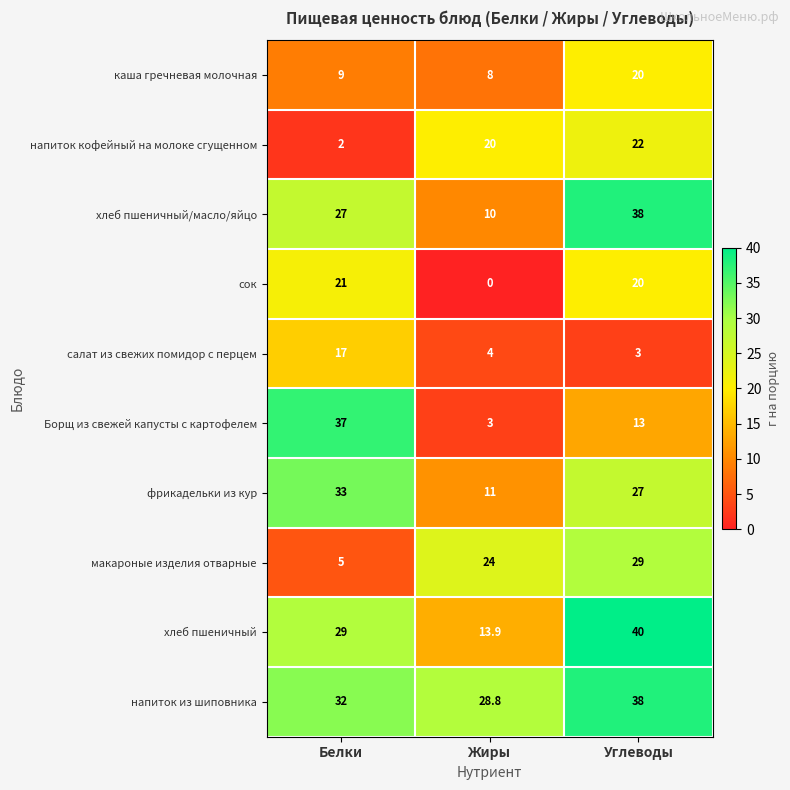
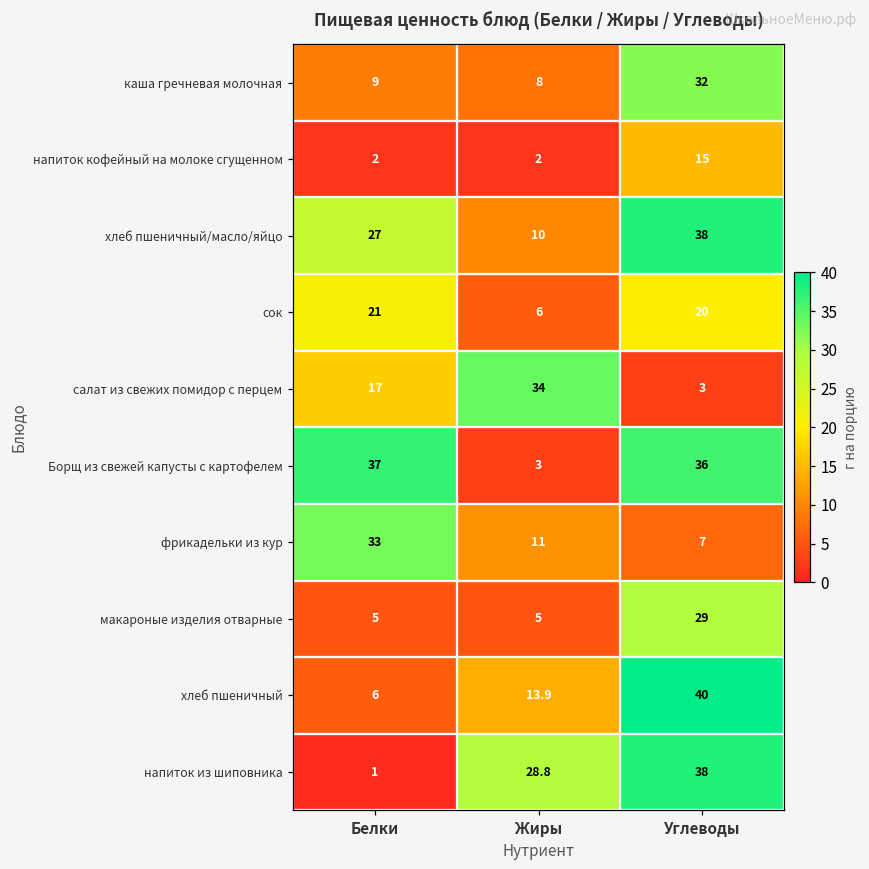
каша гречневая молочная, Углеводы: 20 -> 32
напиток кофейный на молоке сгущенном, Жиры: 20 -> 2
напиток кофейный на молоке сгущенном, Углеводы: 22 -> 15
сок, Жиры: 0 -> 6
салат из свежих помидор с перцем, Жиры: 4 -> 34
Борщ из свежей капусты с картофелем, Углеводы: 13 -> 36
фрикадельки из кур, Углеводы: 27 -> 7
макароные изделия отварные, Жиры: 24 -> 5
хлеб пшеничный, Белки: 29 -> 6
напиток из шиповника, Белки: 32 -> 1
